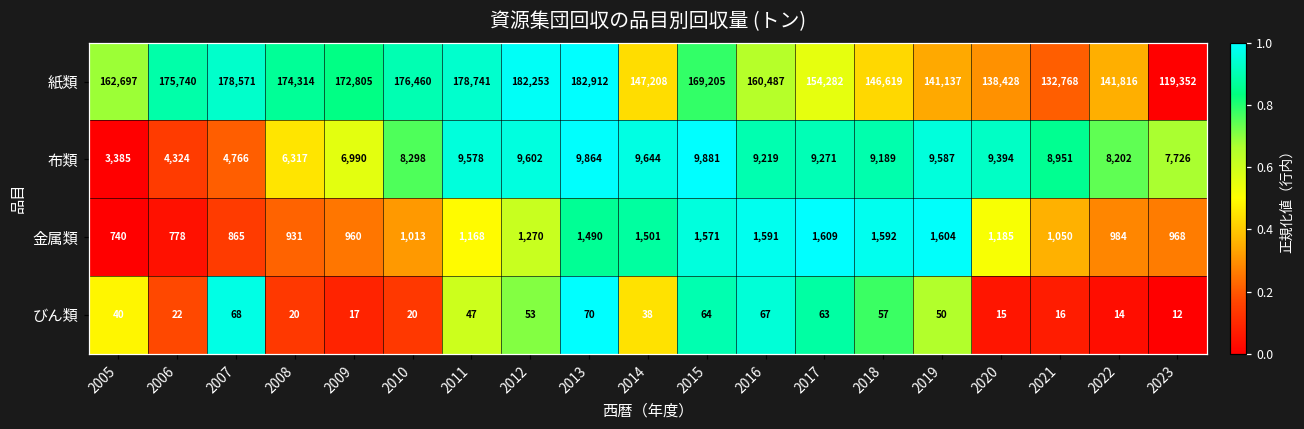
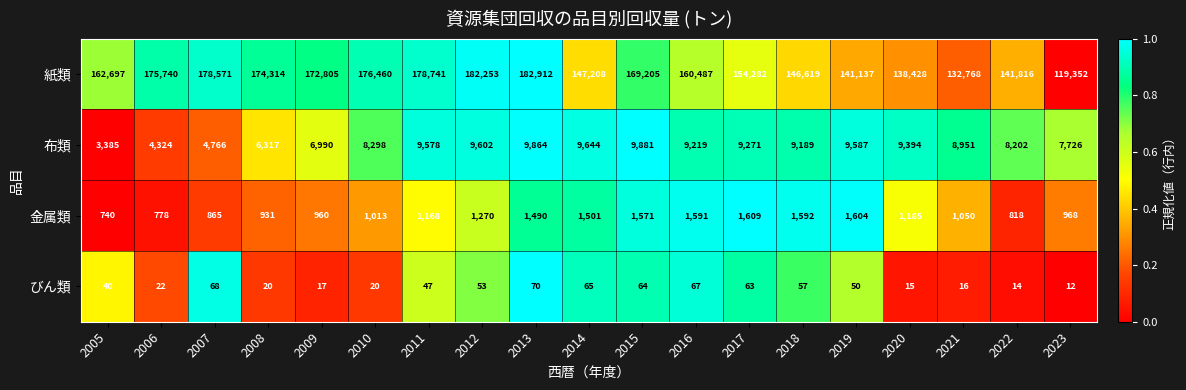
金属類, 2022: 984 -> 818
びん類, 2014: 38 -> 65
